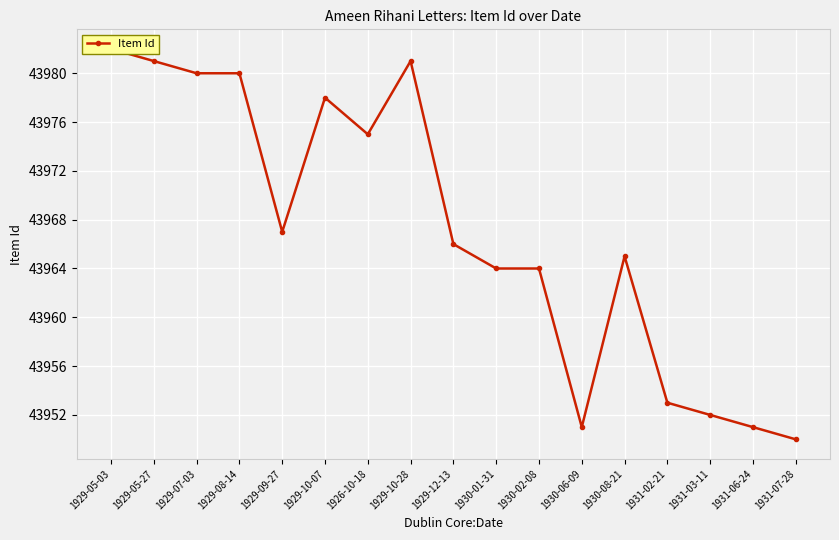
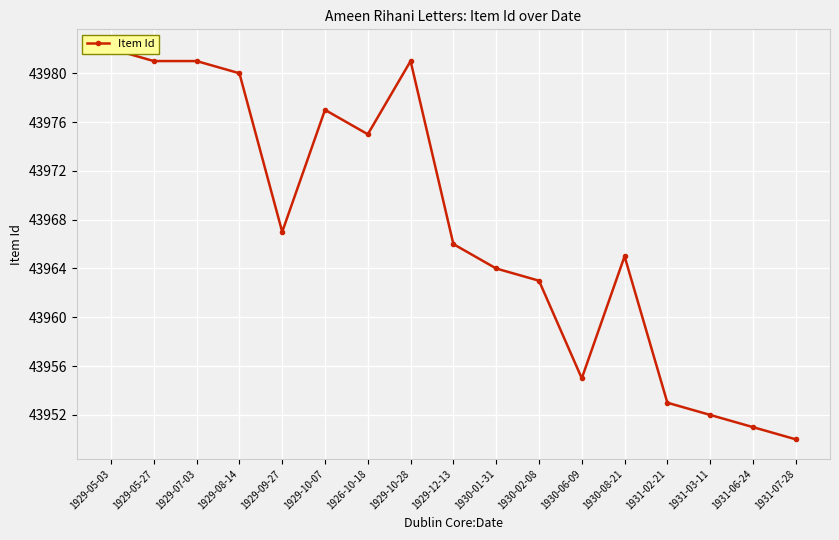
1929-07-03: 43980 -> 43981
1929-10-07: 43978 -> 43977
1930-02-08: 43964 -> 43963
1930-06-09: 43951 -> 43955
